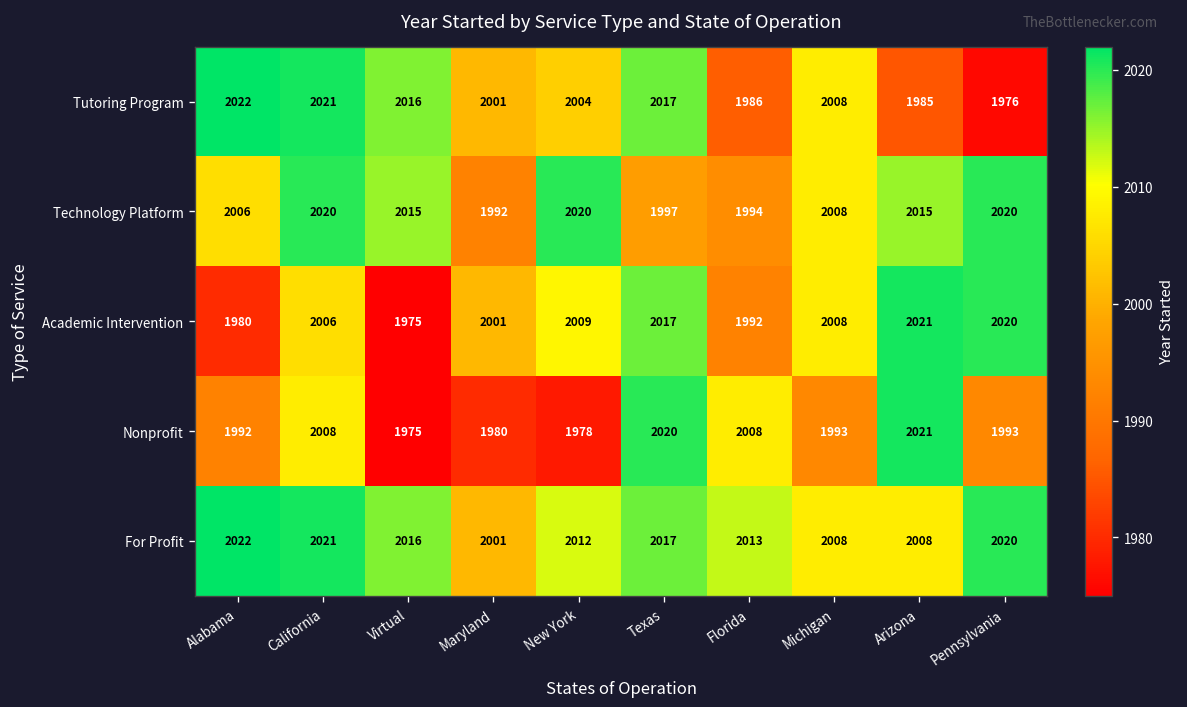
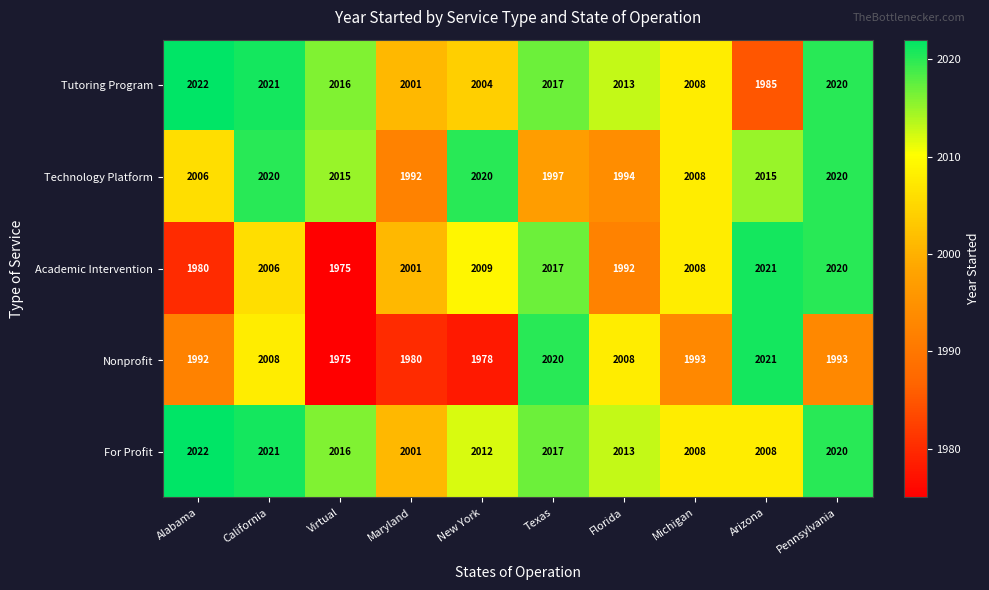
Tutoring Program, Florida: 1986 -> 2013
Tutoring Program, Pennsylvania: 1976 -> 2020
